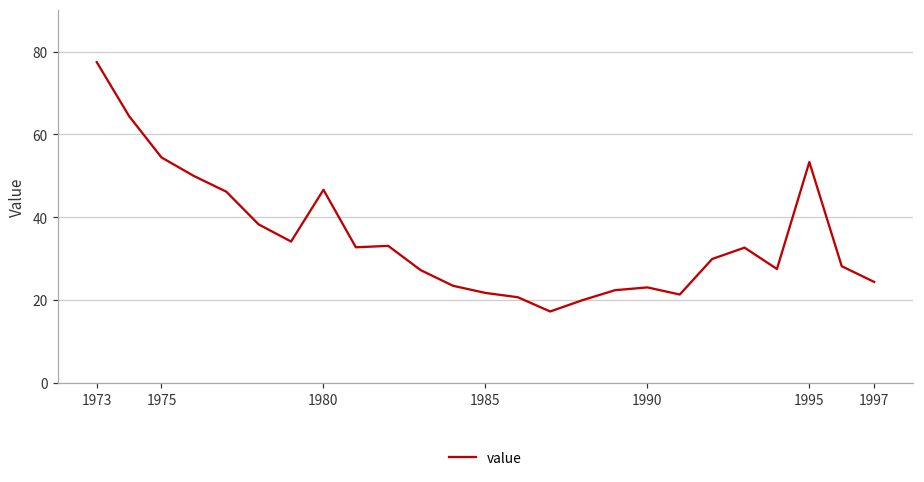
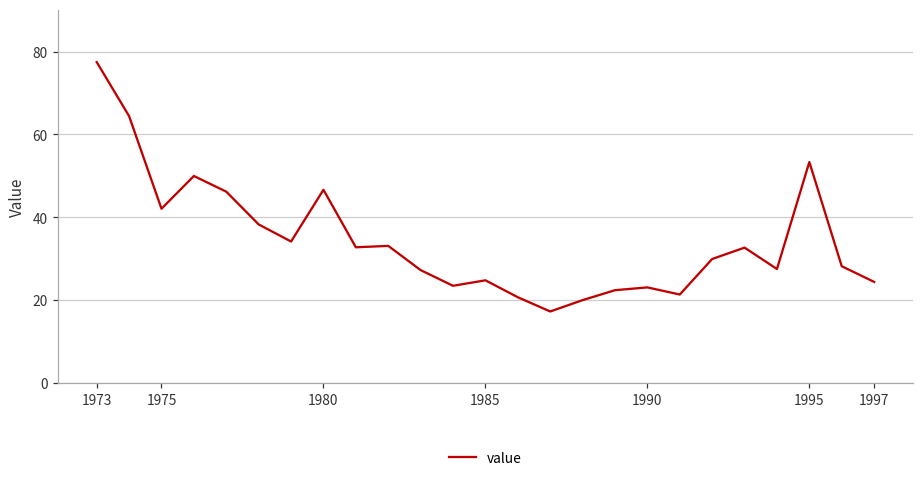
1975: 54 -> 42
1985: 22 -> 25
